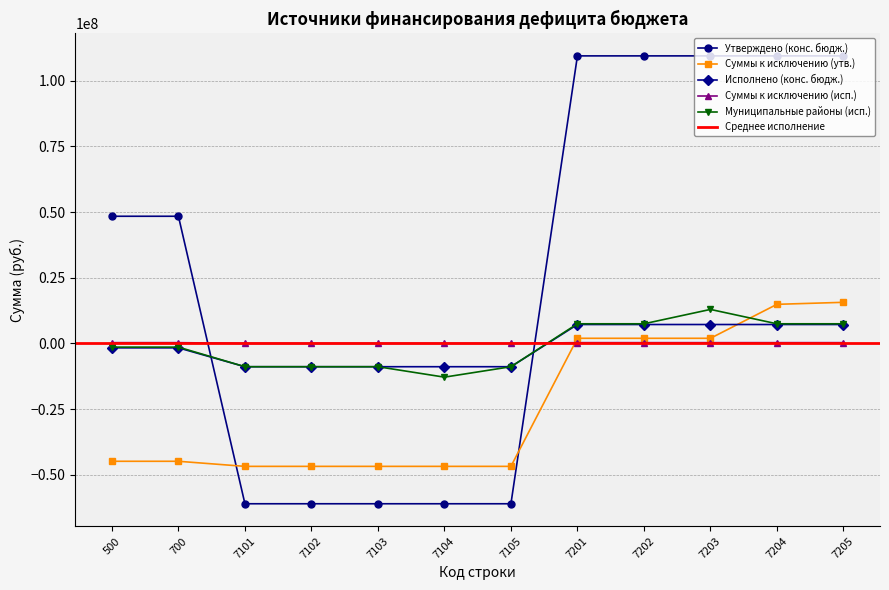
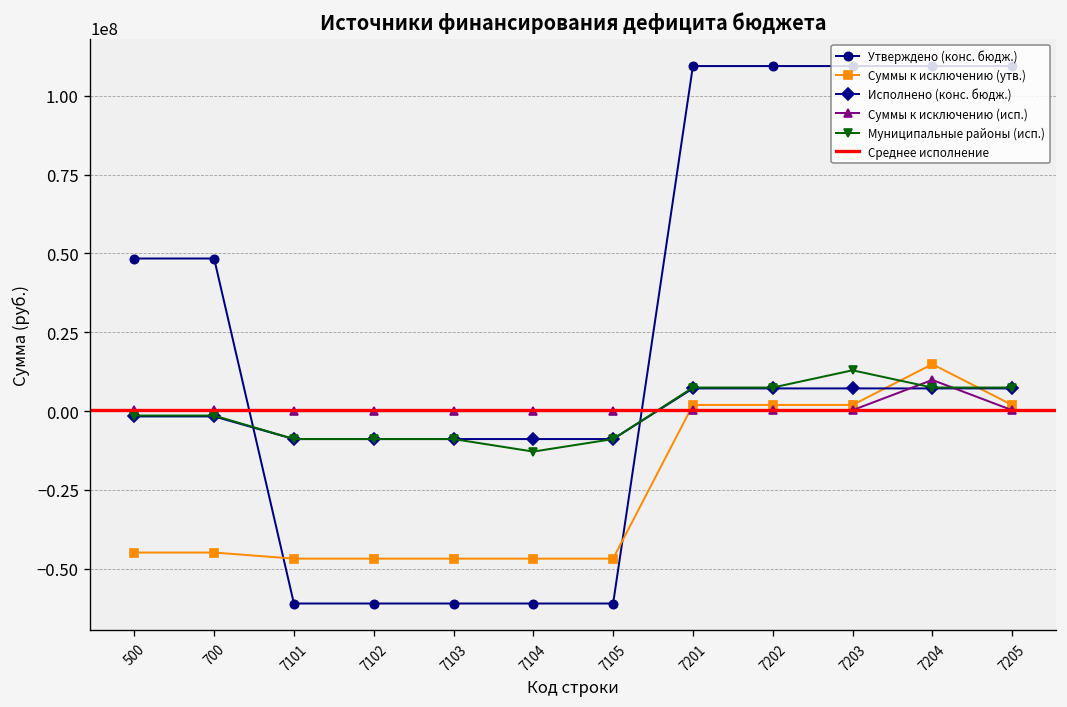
Суммы к исключению (исп.), 7204: 0 -> 10000000
Суммы к исключению (утв.), 7205: 16000000 -> 2000000
